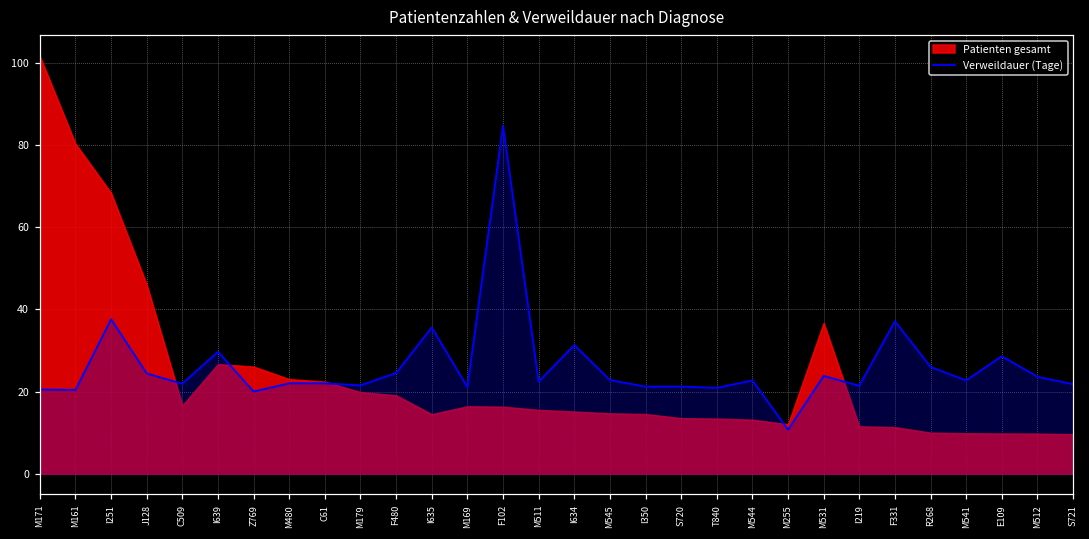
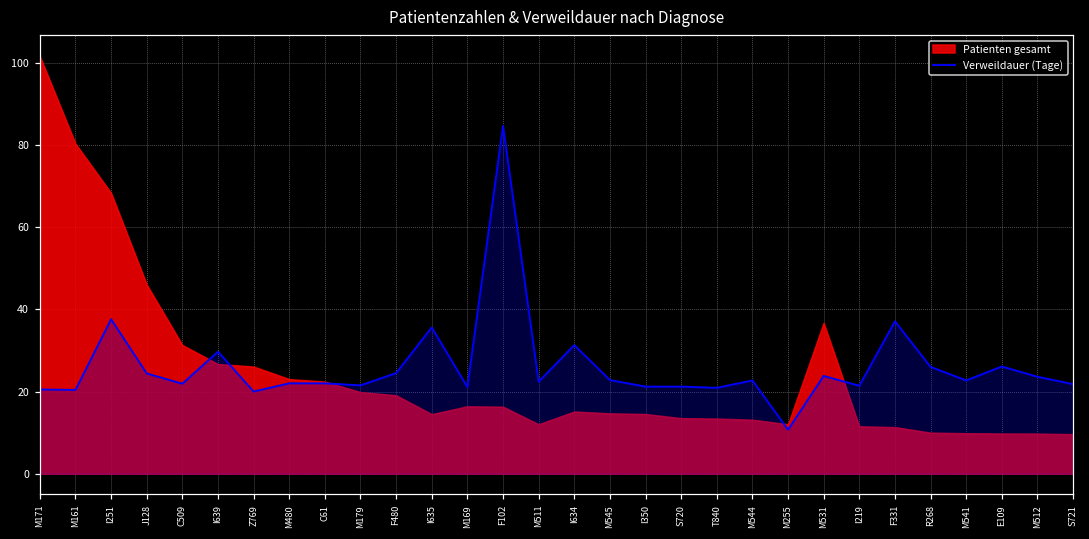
Patienten gesamt, C509: 17 -> 31
Patienten gesamt, M511: 16 -> 12
Verweildauer (Tage), E109: 29 -> 26
